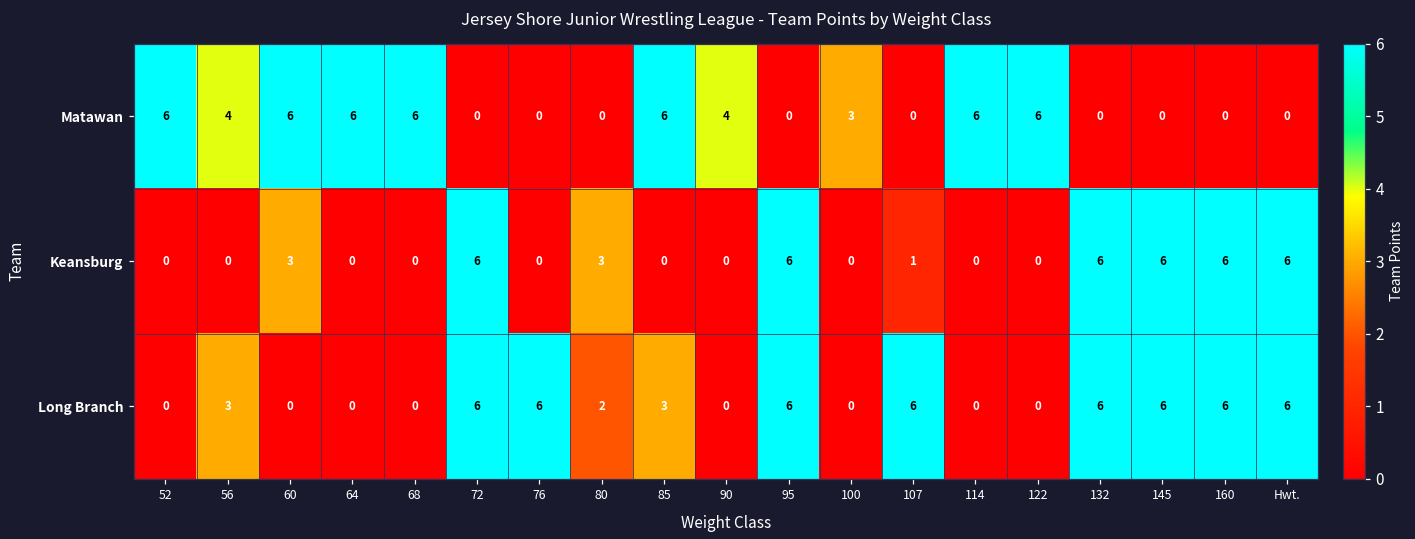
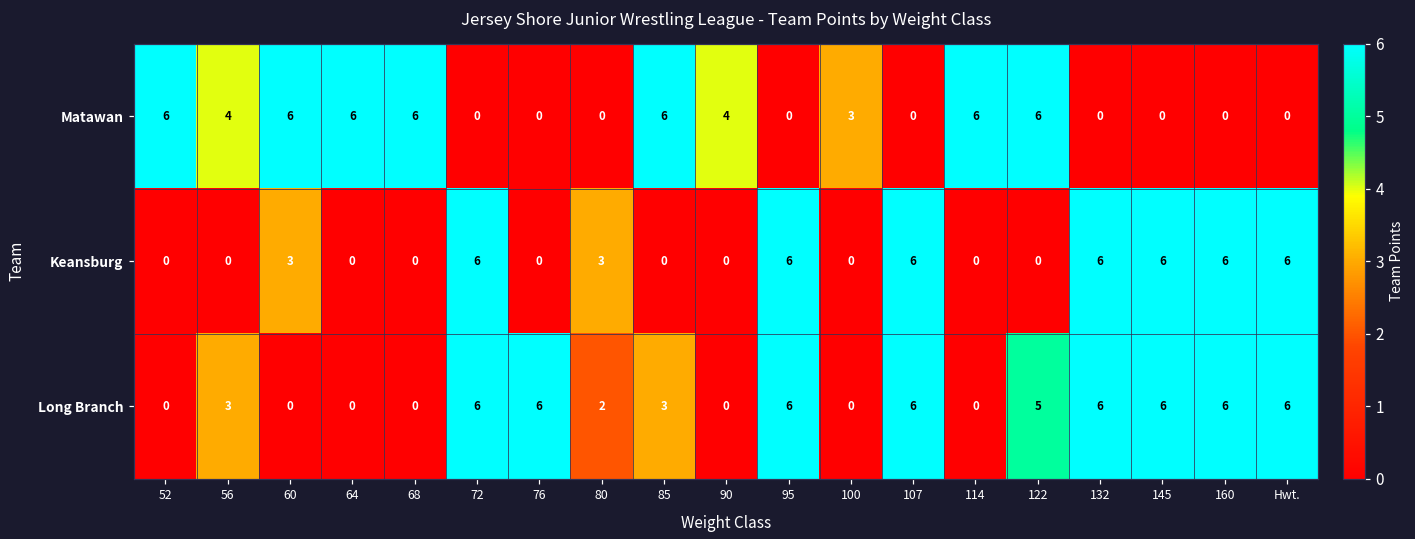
Keansburg, 107: 1 -> 6
Long Branch, 122: 0 -> 5
